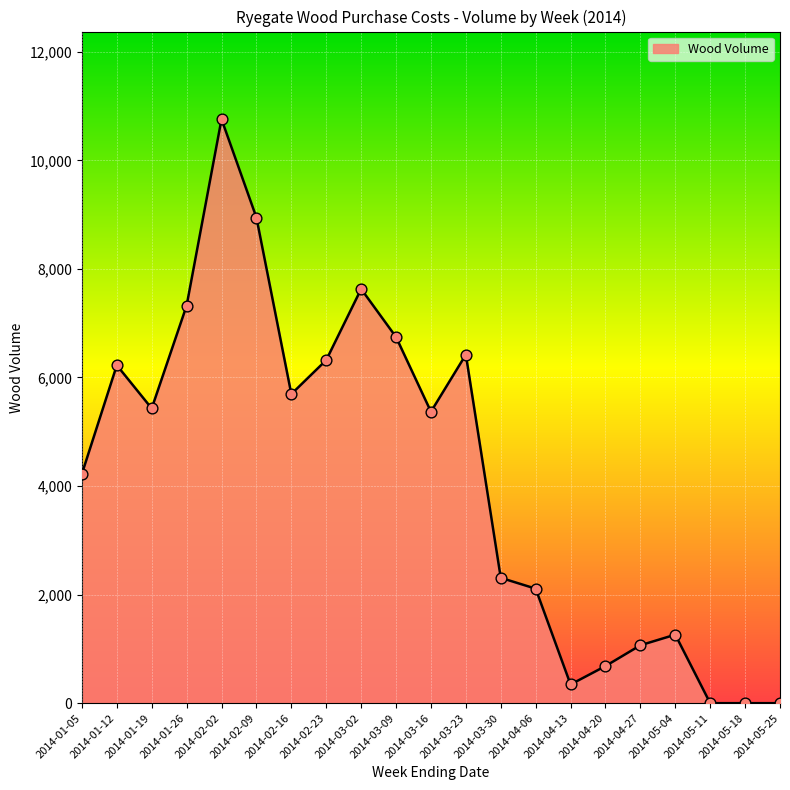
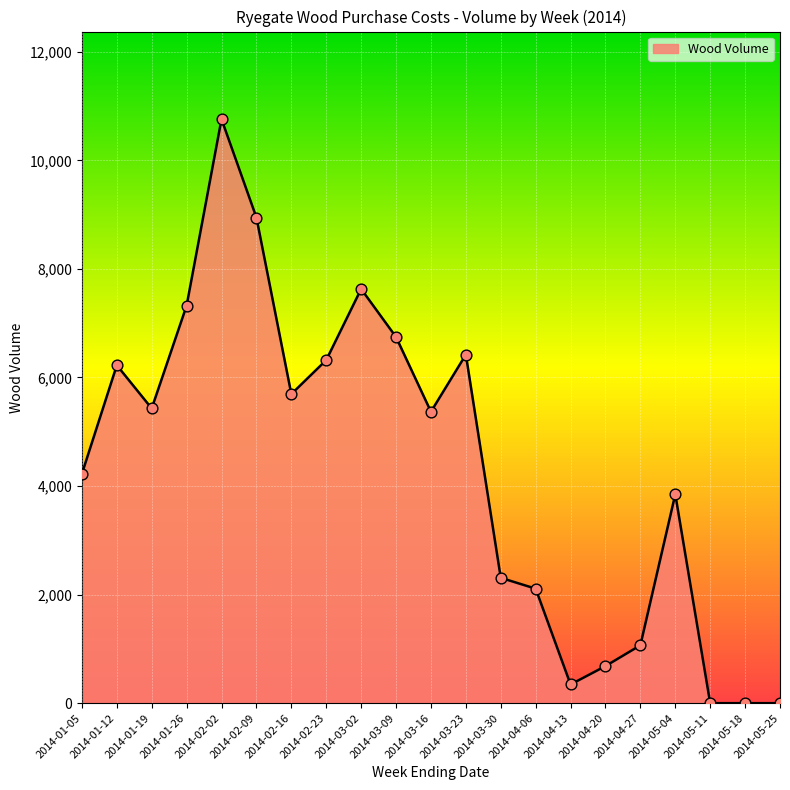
2014-05-04: 1,300 -> 3,800
